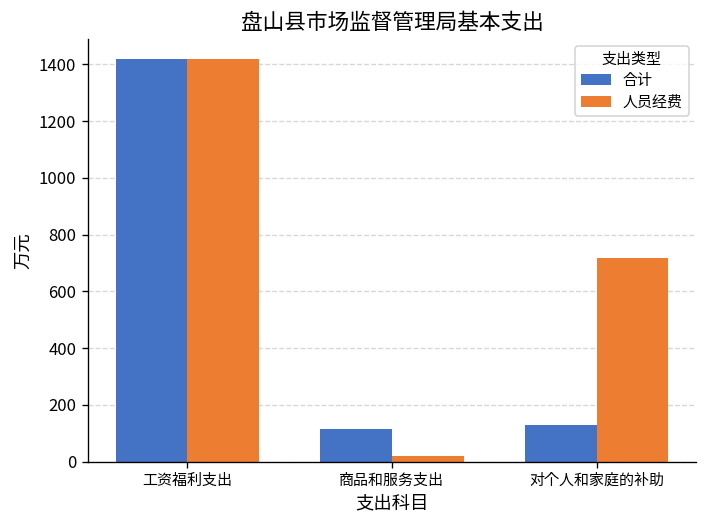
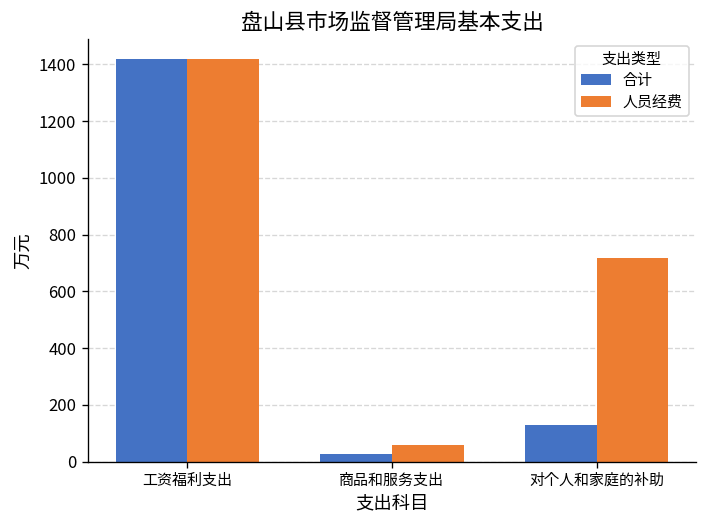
合计, 商品和服务支出: 120 -> 30
人员经费, 商品和服务支出: 20 -> 60
